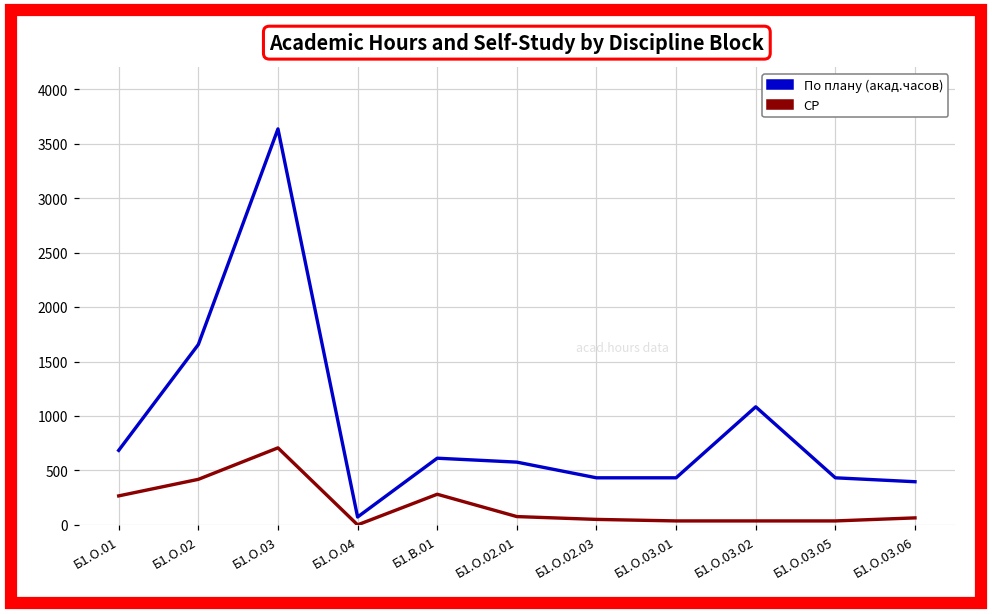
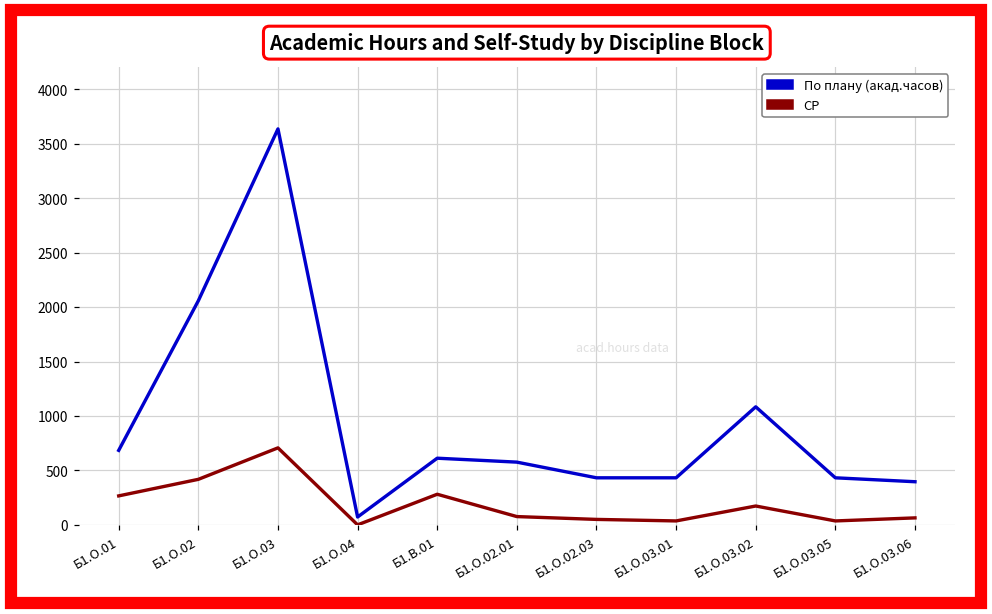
По плану (акад.часов), Б1.О.02: 1700 -> 2100
СР, Б1.О.03.02: 0 -> 200
